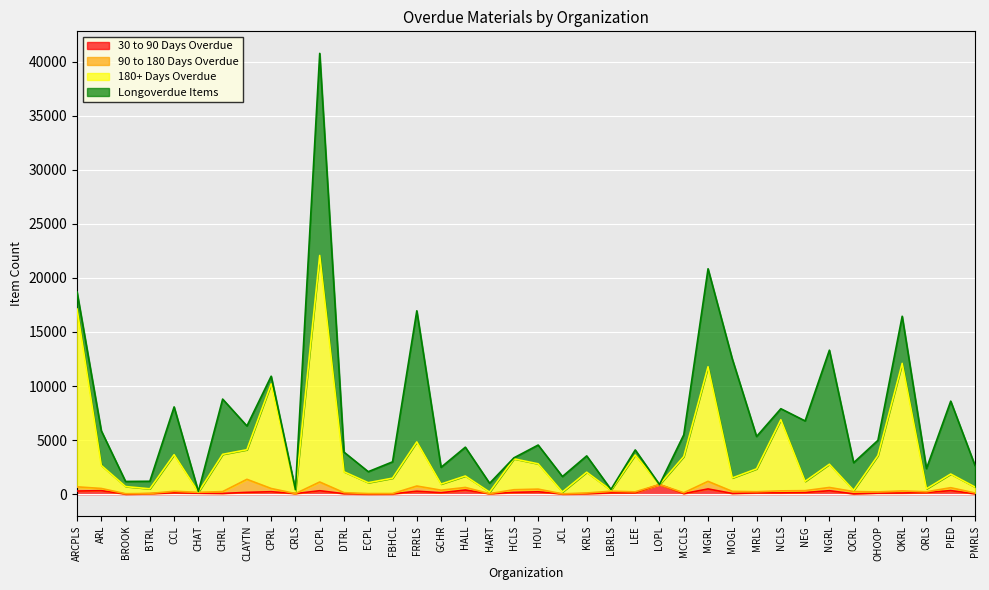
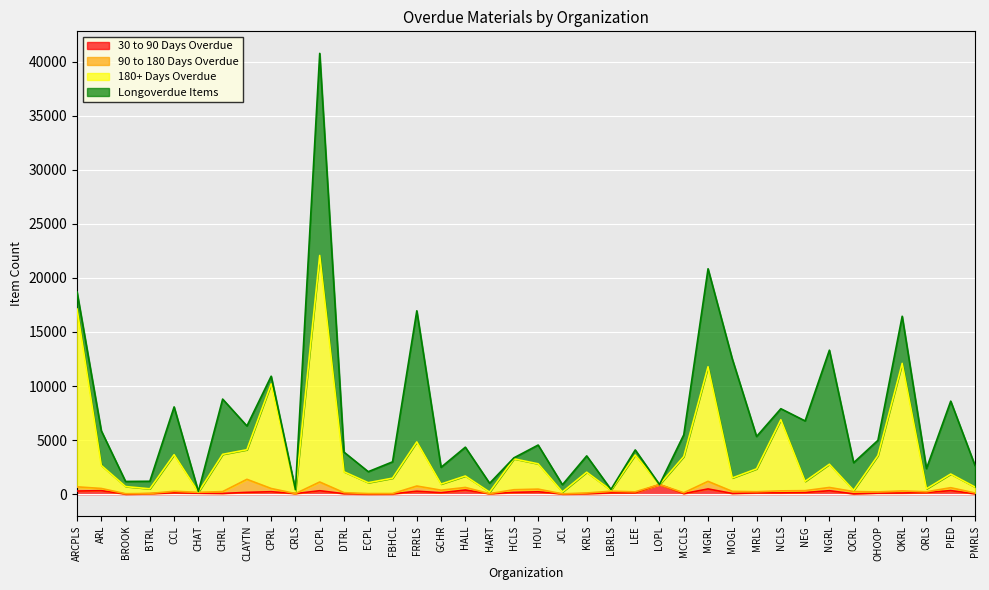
Longoverdue Items, JCL: 1400 -> 700
